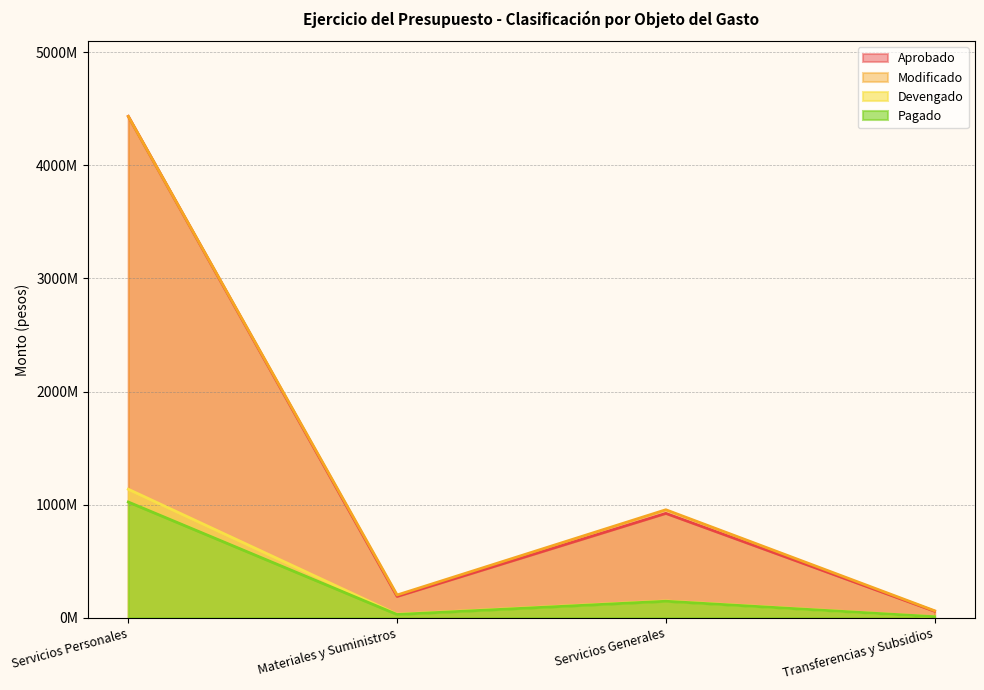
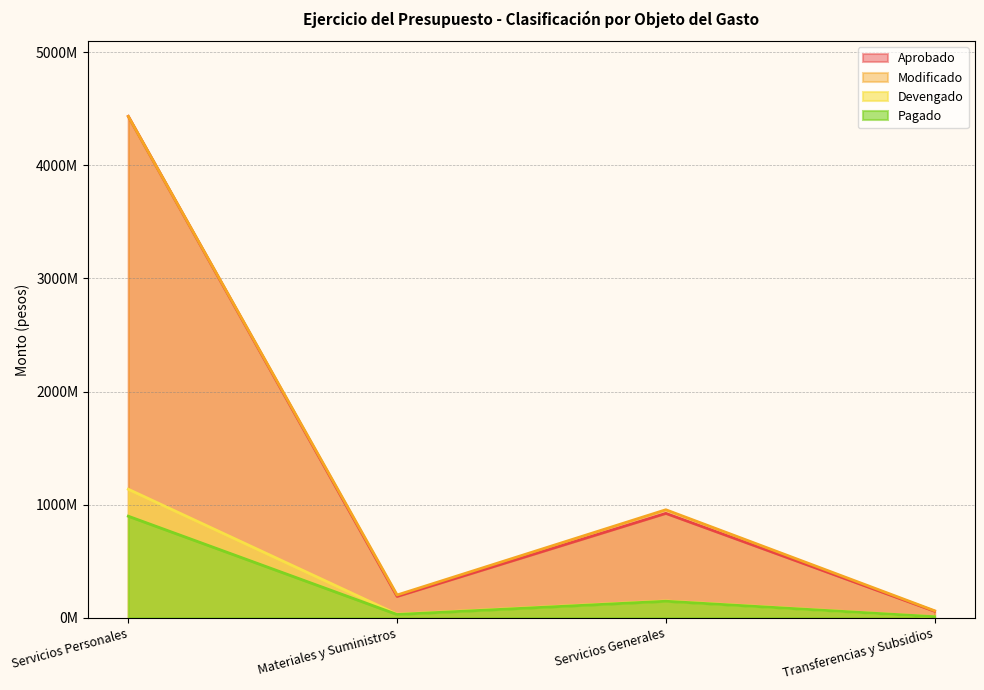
Pagado, Servicios Personales: 1020000000 -> 900000000
